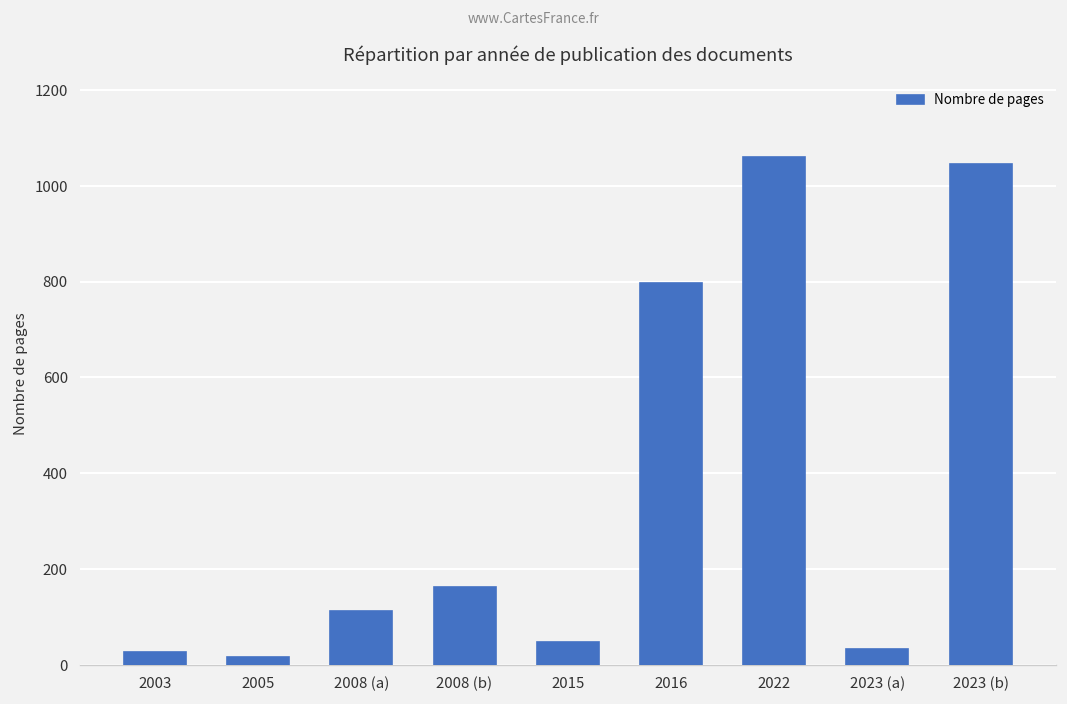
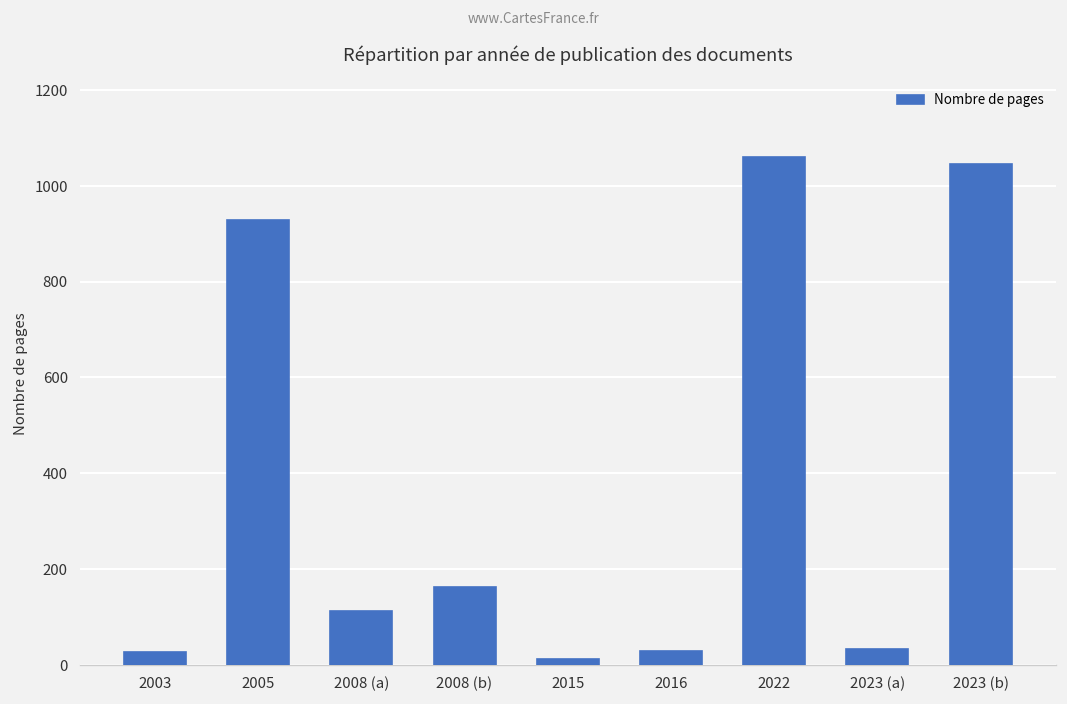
2005: 20 -> 930
2015: 50 -> 10
2016: 800 -> 30
